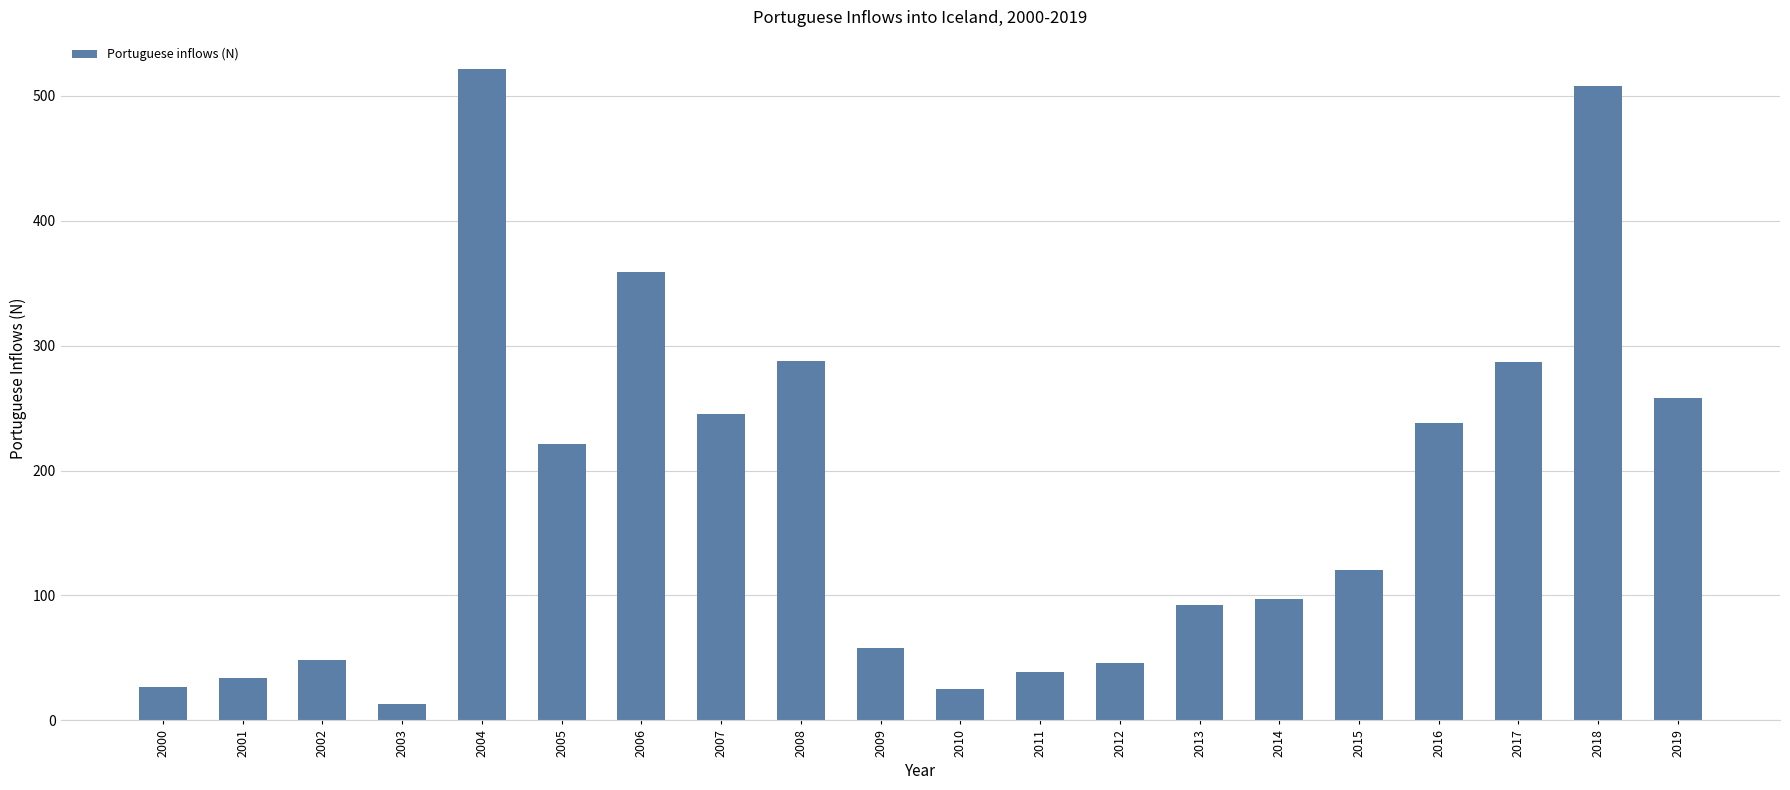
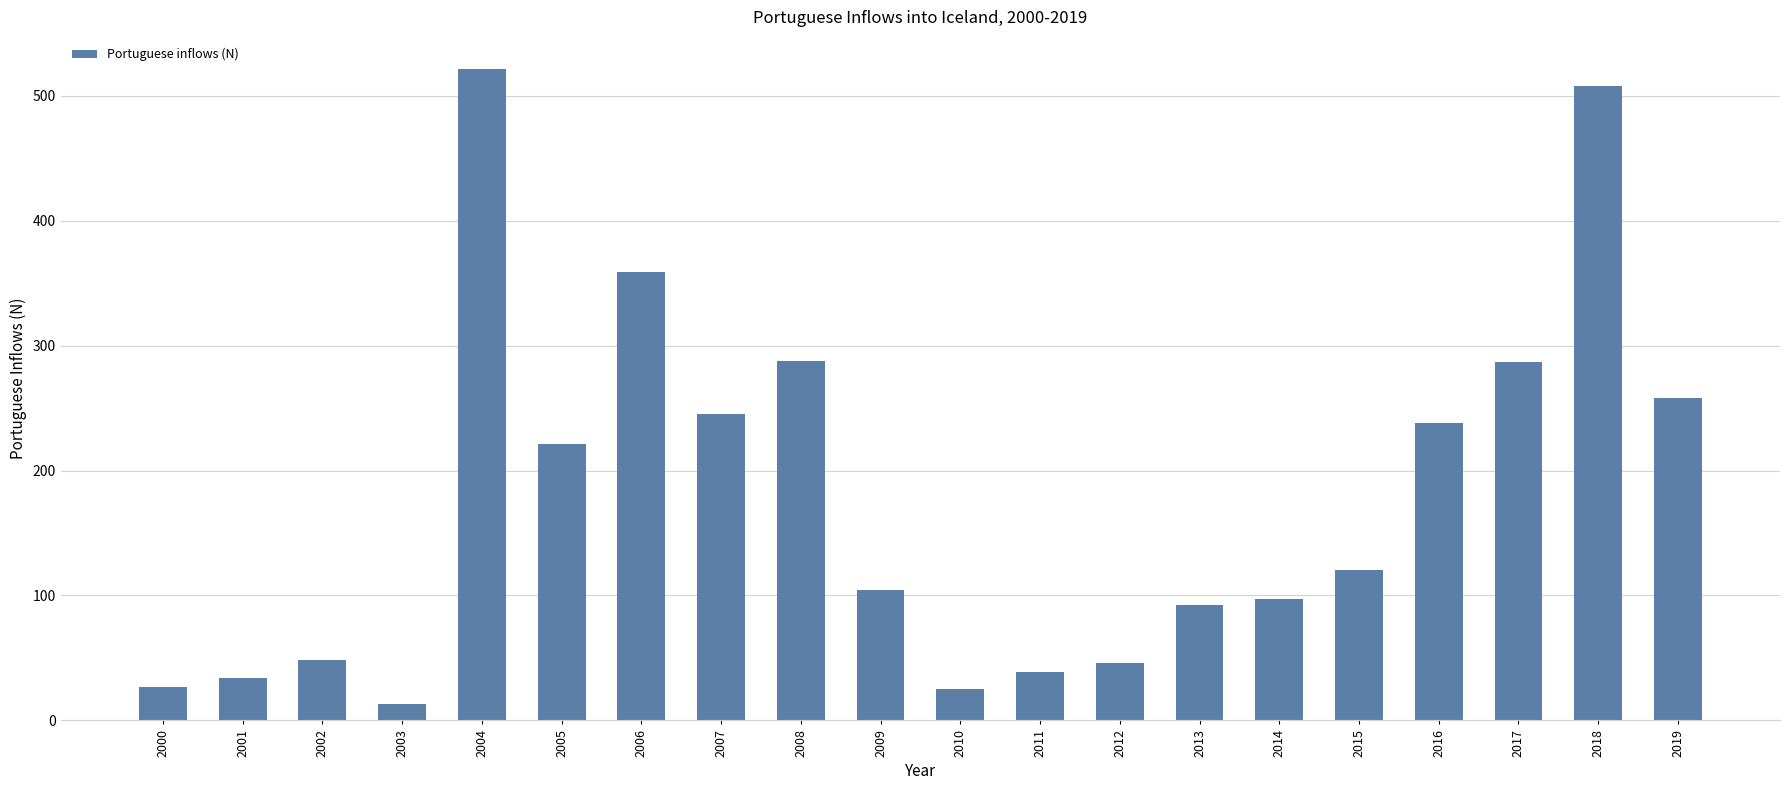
2009: 58 -> 104
